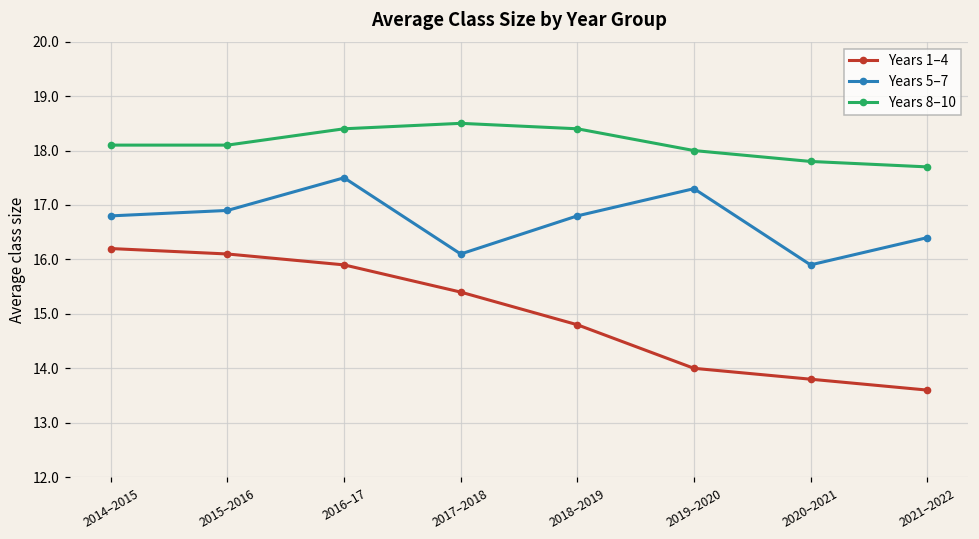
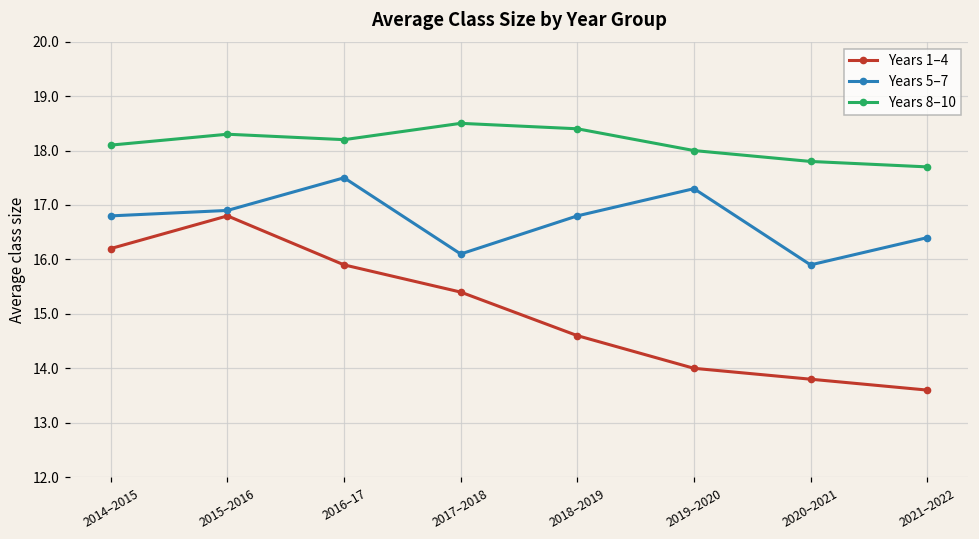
Years 1–4, 2015–2016: 16.1 -> 16.8
Years 8–10, 2015–2016: 18.1 -> 18.3
Years 8–10, 2016–17: 18.4 -> 18.2
Years 1–4, 2018–2019: 14.8 -> 14.6
